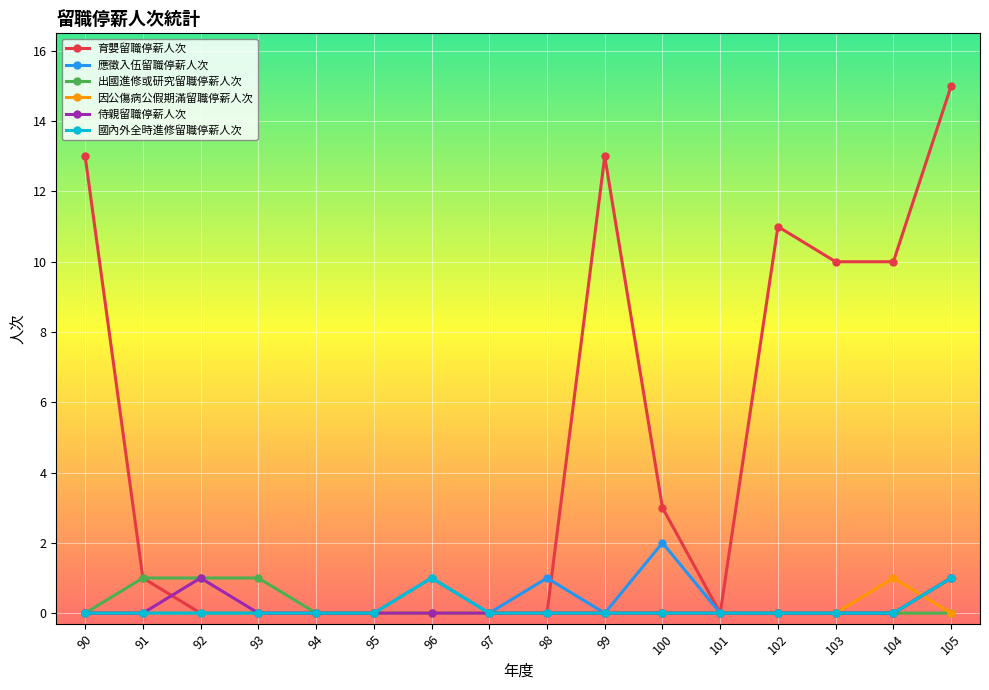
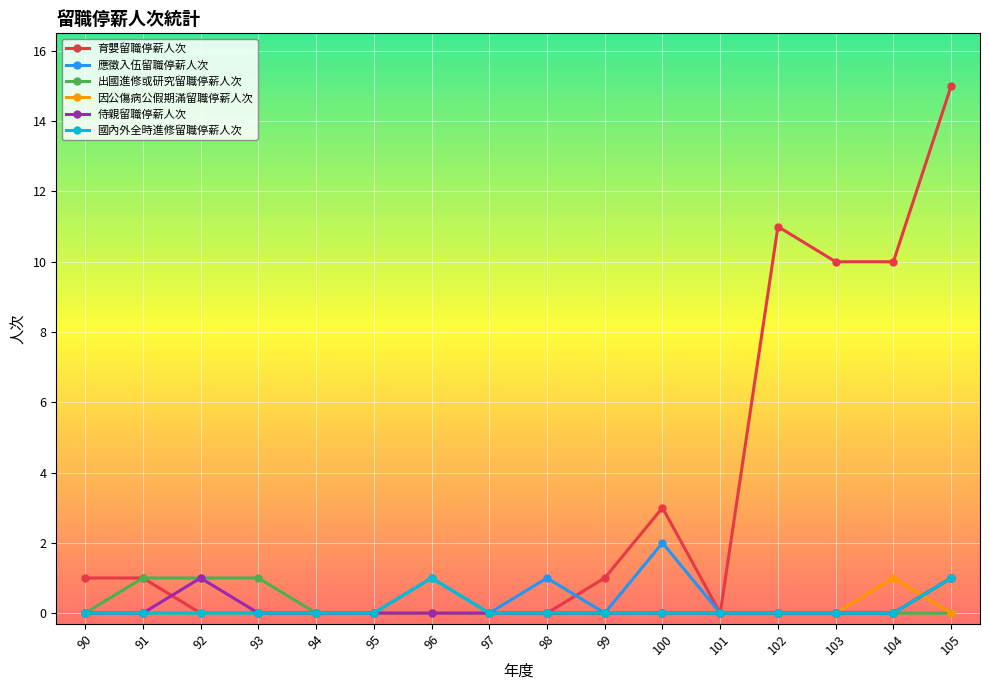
育嬰留職停薪人次, 90: 13 -> 1
育嬰留職停薪人次, 99: 13 -> 1
